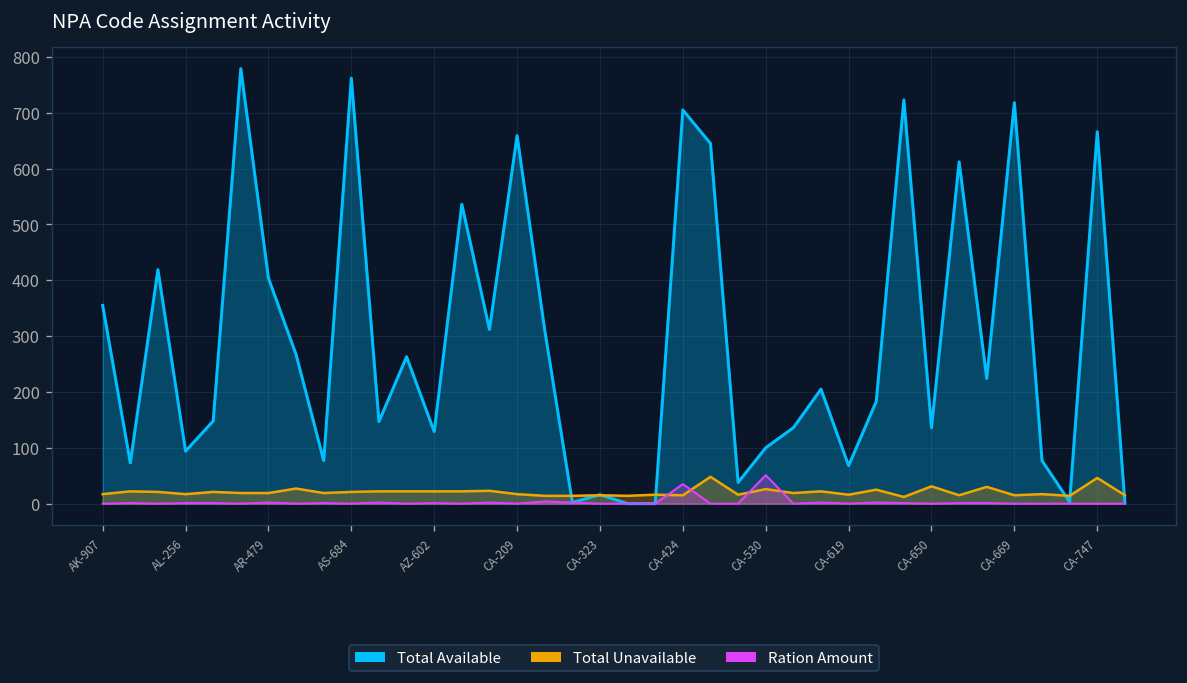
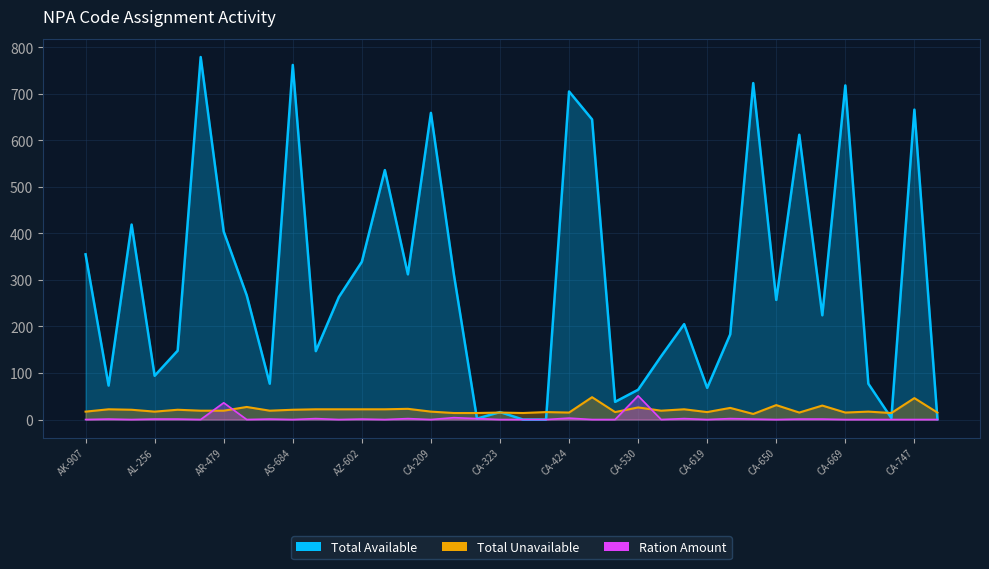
Ration Amount, AR-479: 0 -> 40
Total Available, AZ-602: 130 -> 340
Ration Amount, CA-424: 40 -> 0
Total Available, CA-530: 100 -> 60
Total Available, CA-650: 140 -> 260
